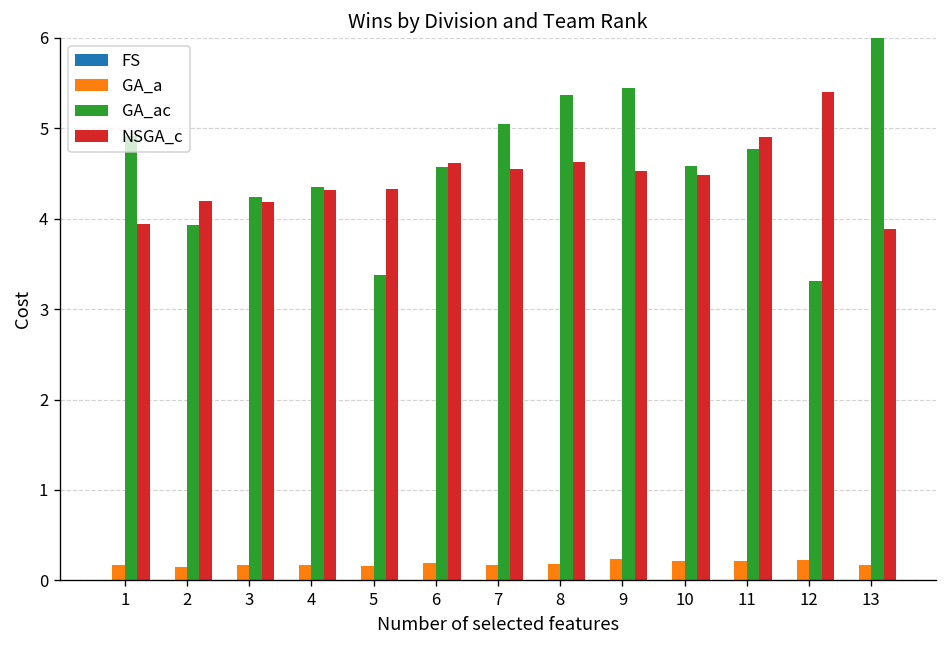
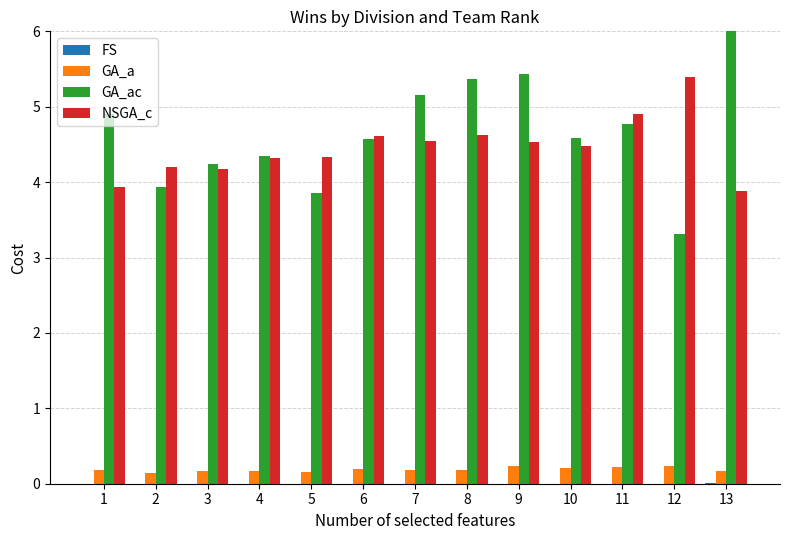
GA_ac, 5: 3.4 -> 3.9
GA_ac, 7: 5.0 -> 5.2
